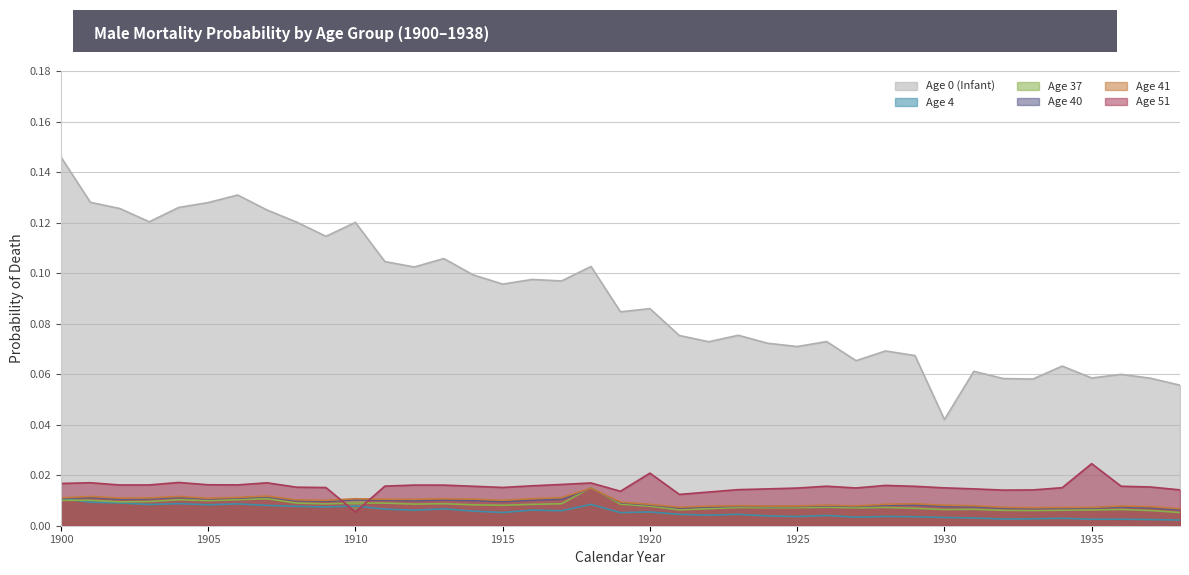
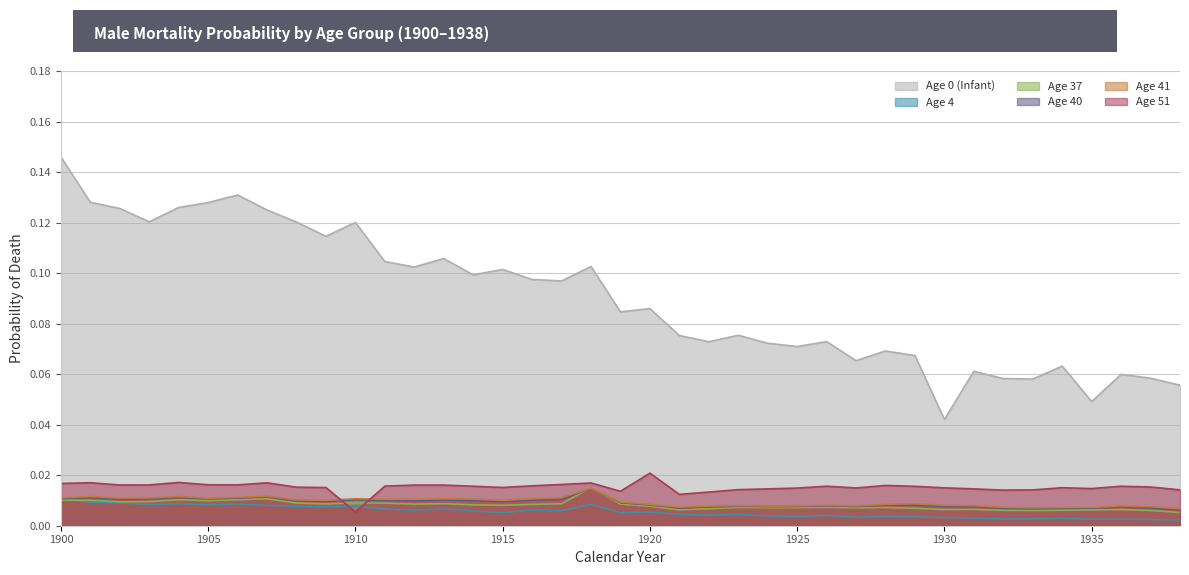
Age 0 (Infant), 1915: 0.096 -> 0.101
Age 0 (Infant), 1935: 0.058 -> 0.049
Age 51, 1935: 0.025 -> 0.015
